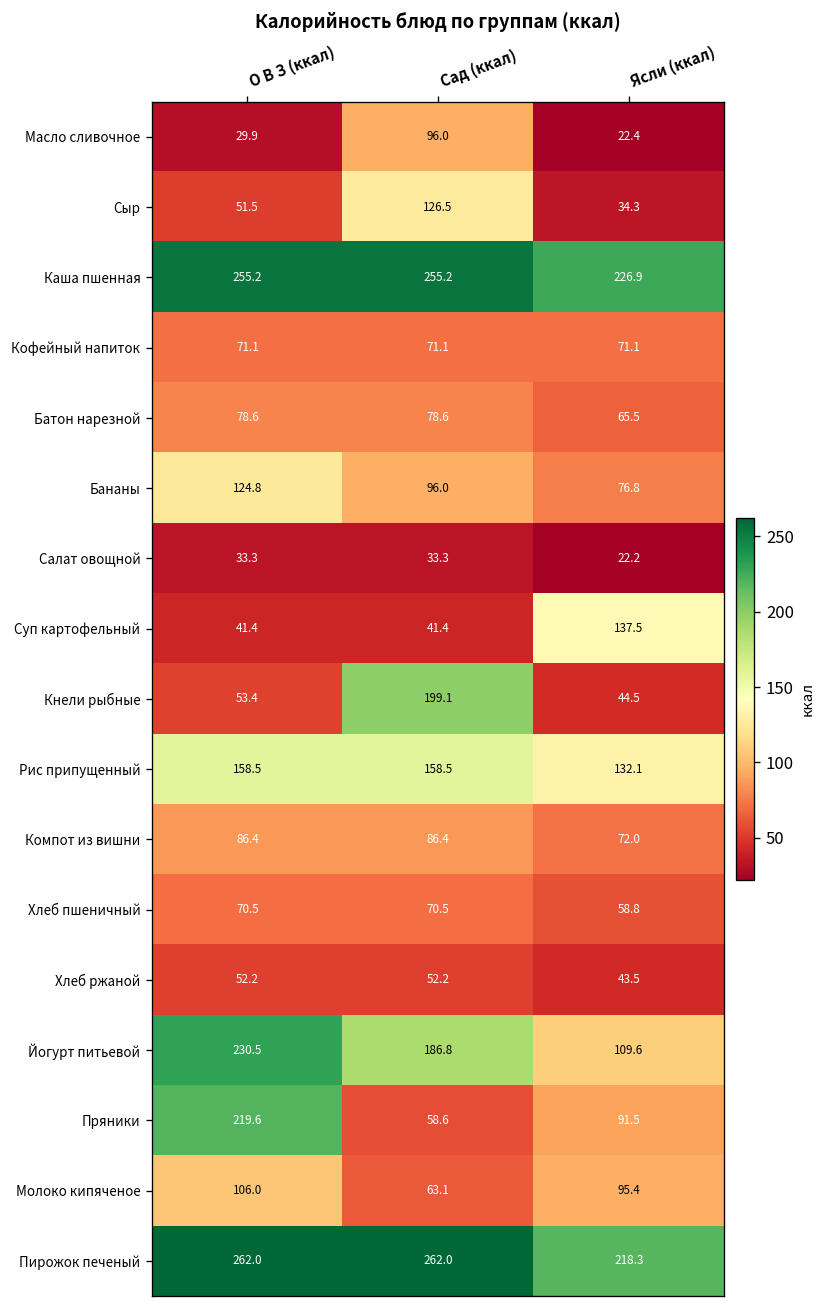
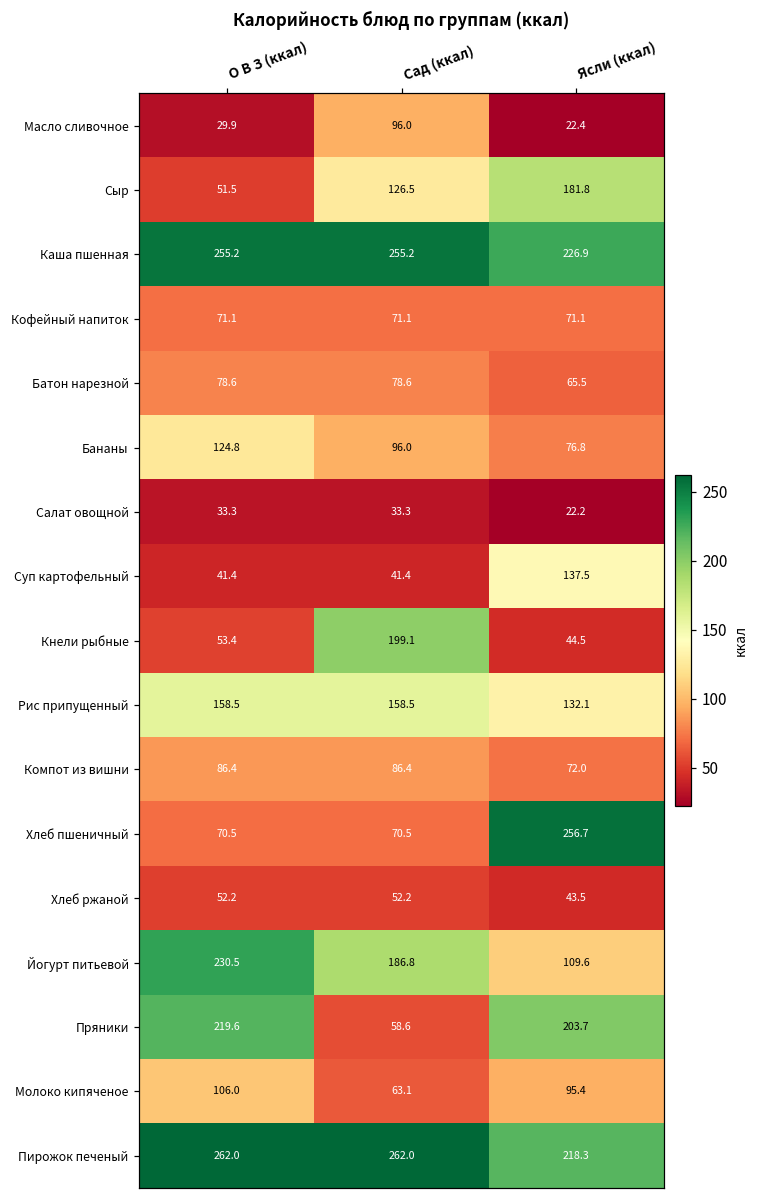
Сыр, Ясли (ккал): 34.3 -> 181.8
Хлеб пшеничный, Ясли (ккал): 58.8 -> 256.7
Пряники, Ясли (ккал): 91.5 -> 203.7
